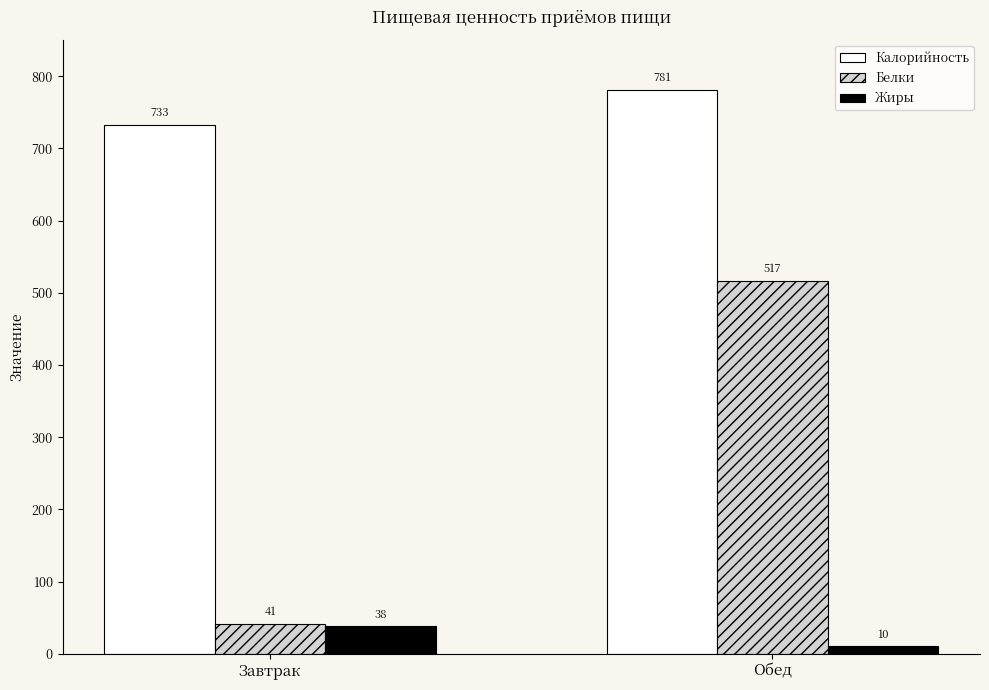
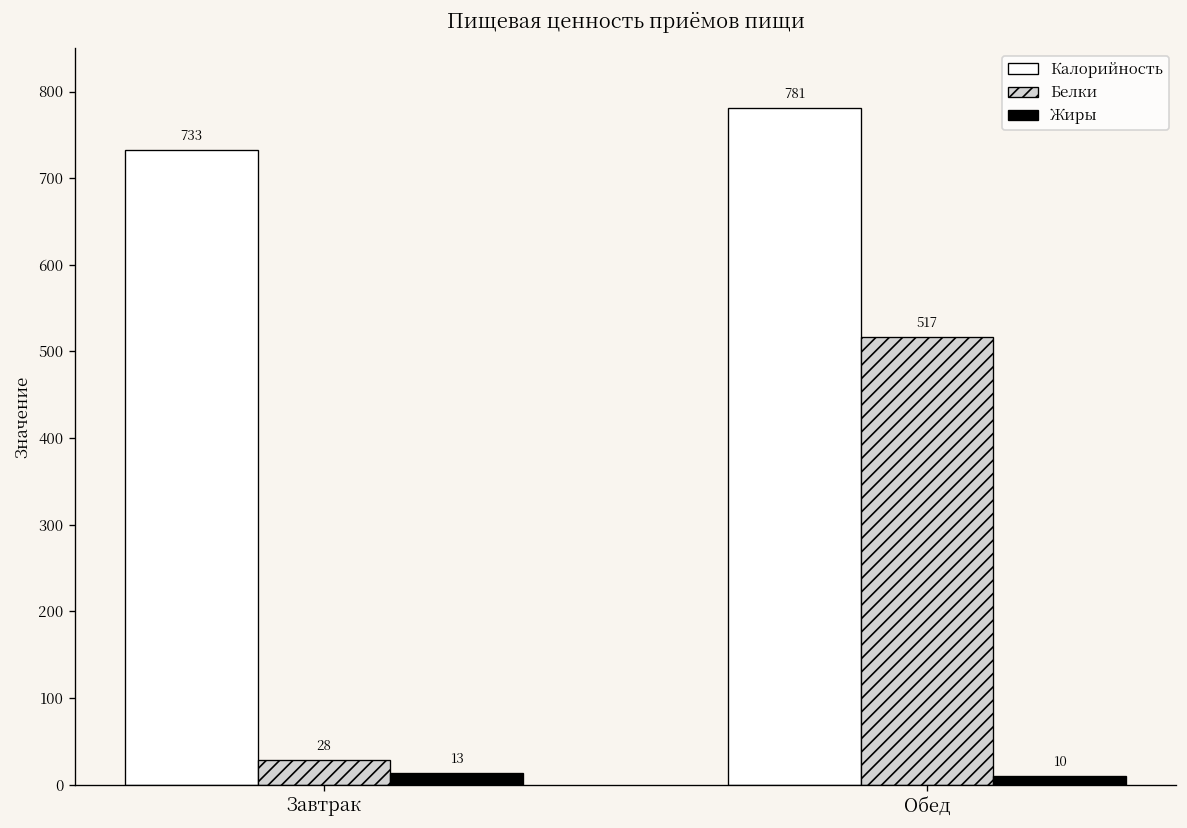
Белки, Завтрак: 41 -> 28
Жиры, Завтрак: 38 -> 13
